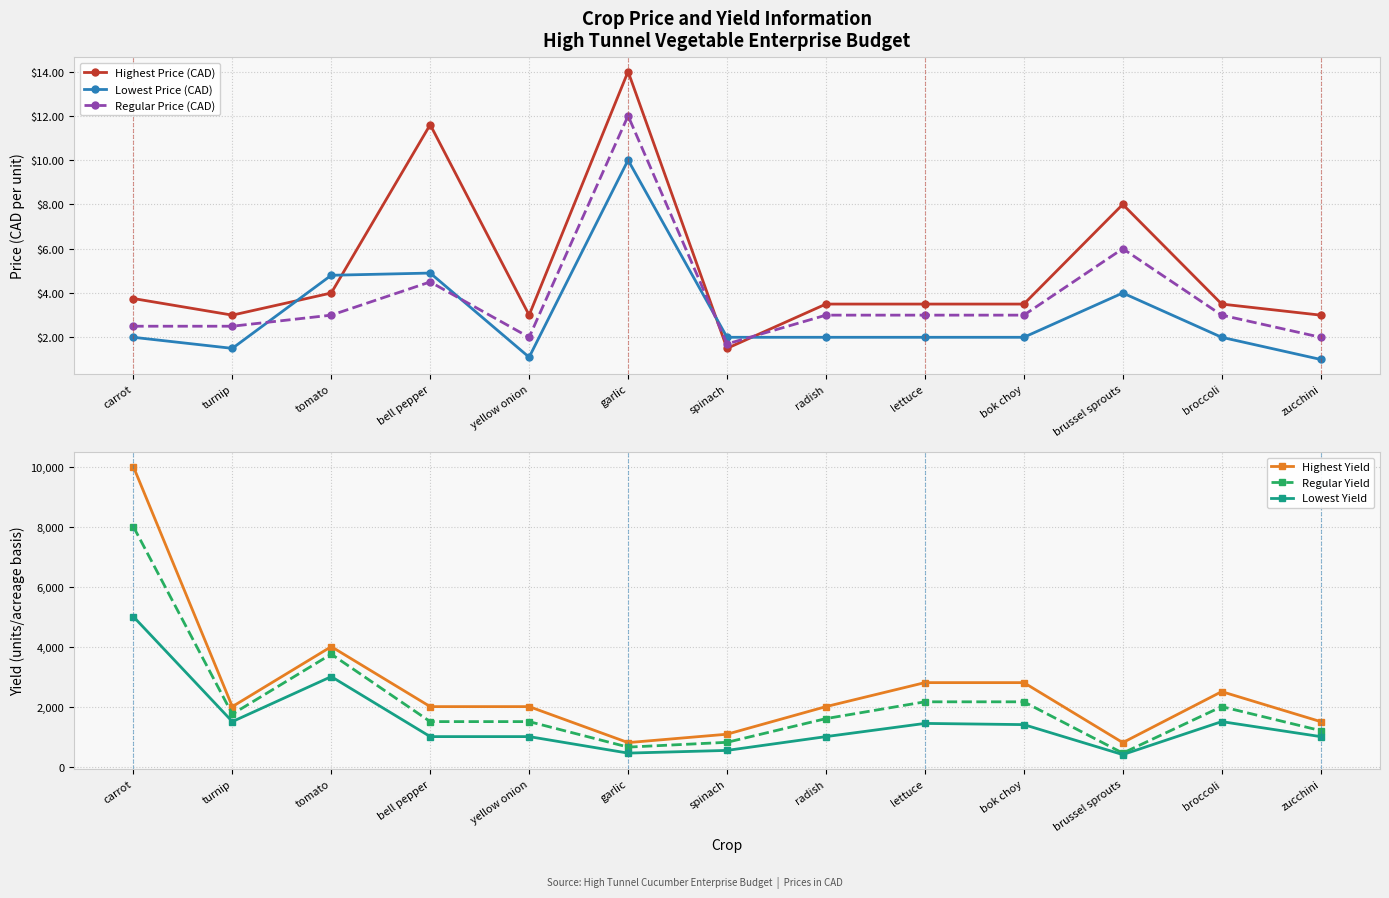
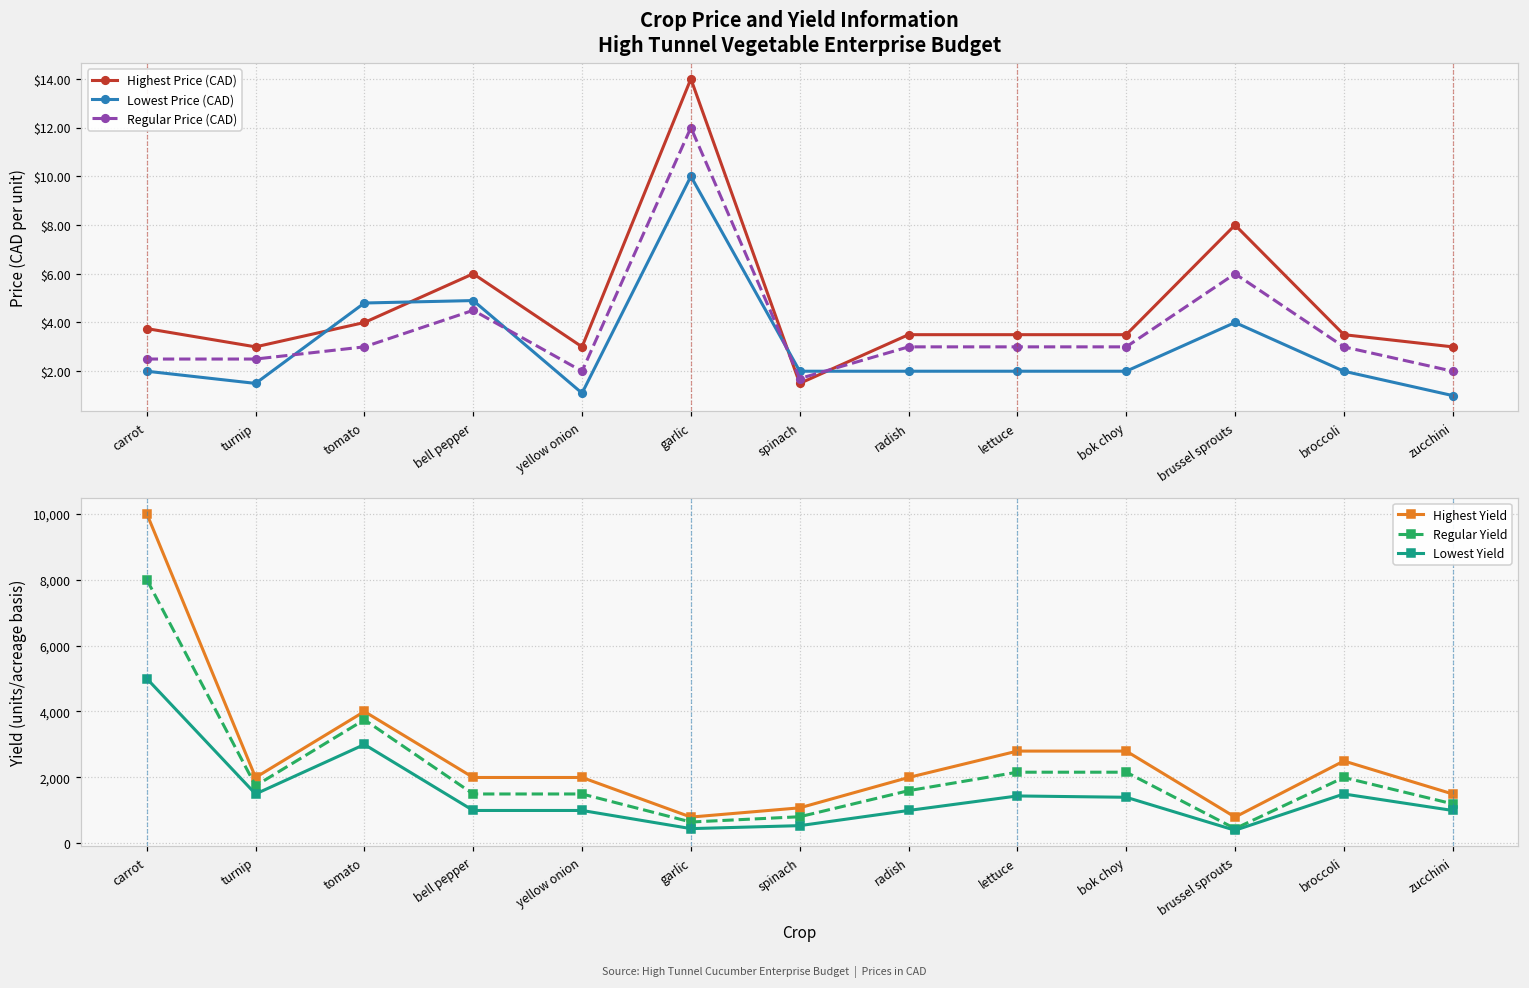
Crop Price and Yield Information High Tunnel Vegetable Enterprise Budget, Highest Price (CAD), bell pepper: $11.6 -> $6.0
